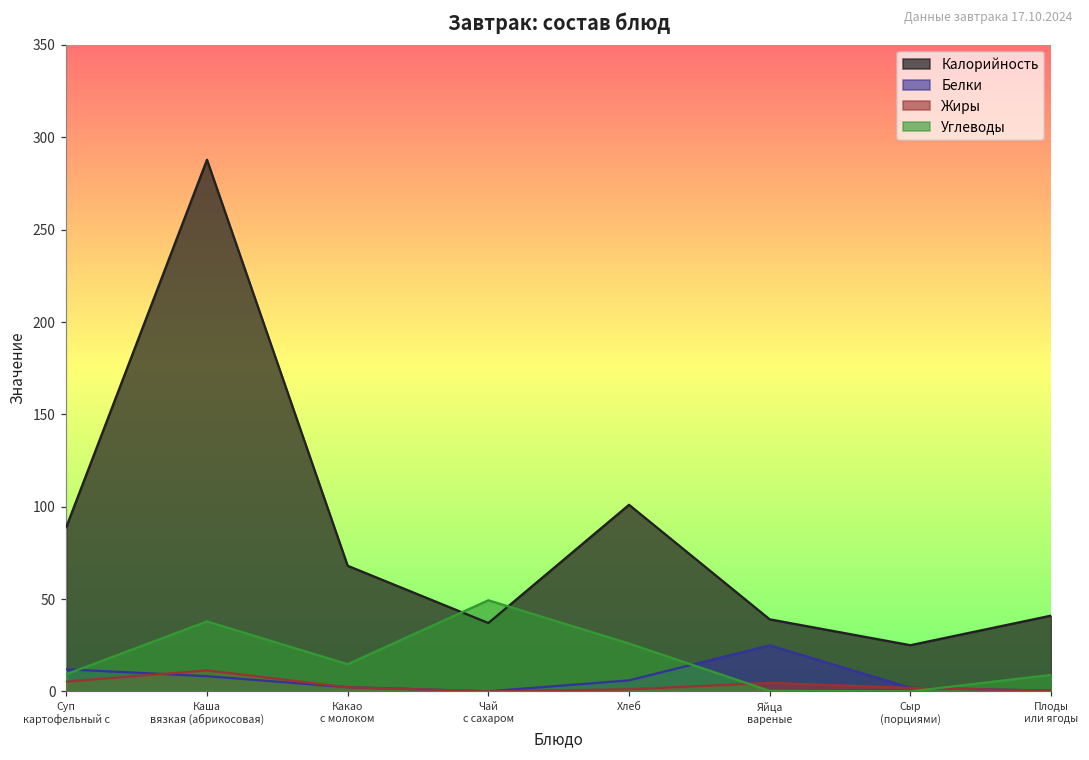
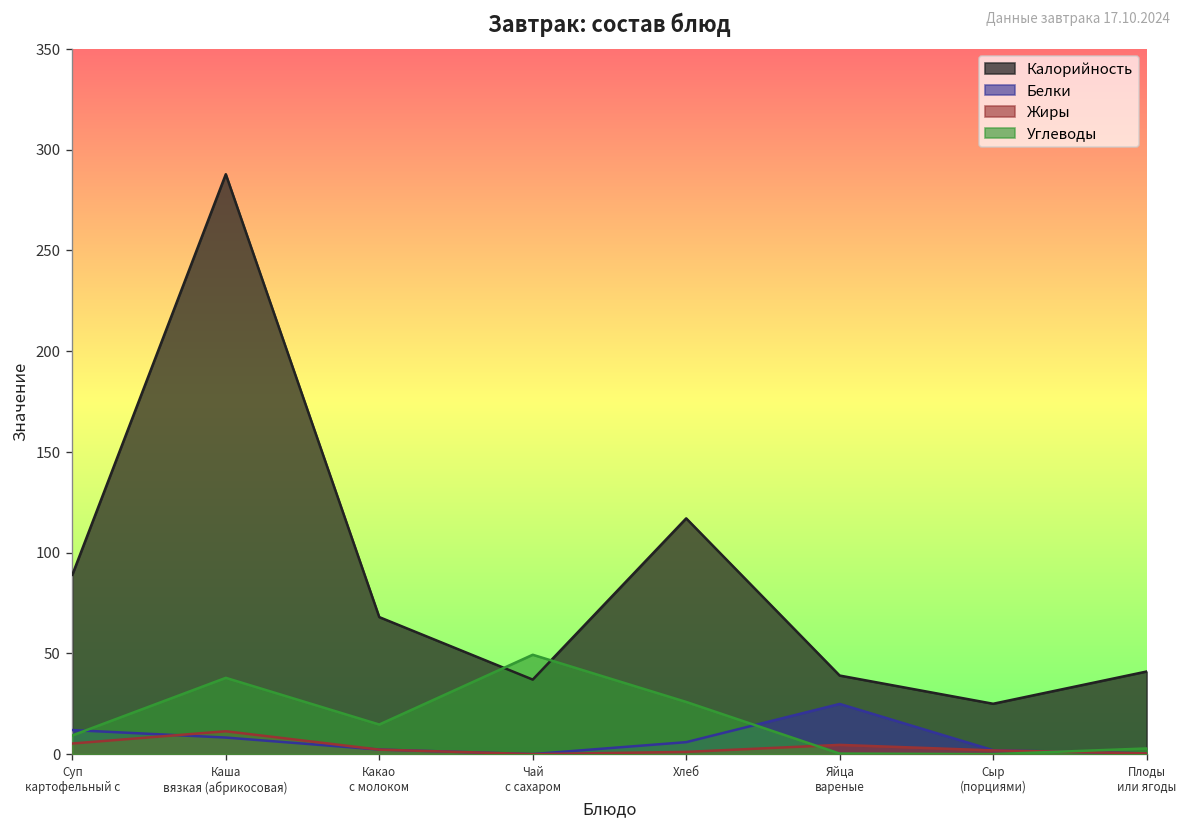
Калорийность, Хлеб: 101 -> 117
Углеводы, Плоды или ягоды: 9 -> 3
